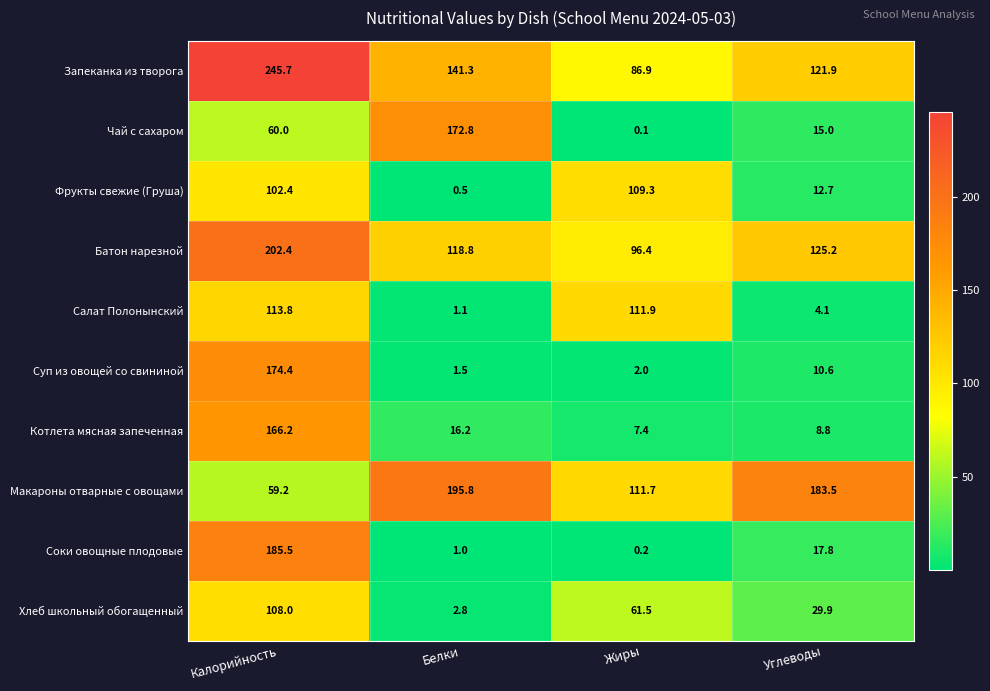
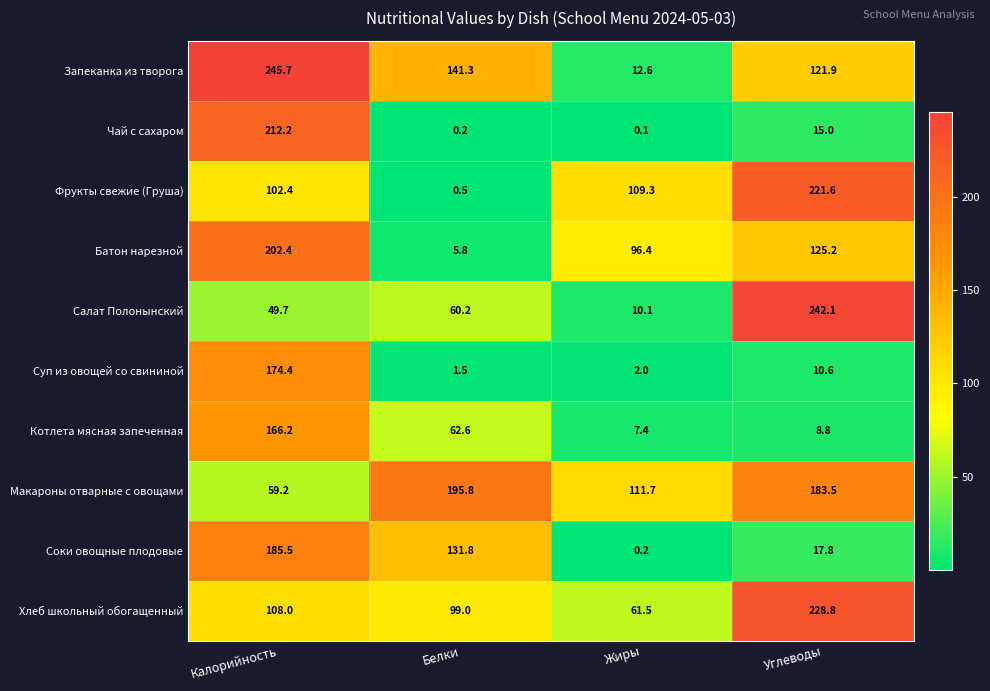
Запеканка из творога, Жиры: 86.9 -> 12.6
Чай с сахаром, Калорийность: 60.0 -> 212.2
Чай с сахаром, Белки: 172.8 -> 0.2
Фрукты свежие (Груша), Углеводы: 12.7 -> 221.6
Батон нарезной, Белки: 118.8 -> 5.8
Салат Полонынский, Калорийность: 113.8 -> 49.7
Салат Полонынский, Белки: 1.1 -> 60.2
Салат Полонынский, Жиры: 111.9 -> 10.1
Салат Полонынский, Углеводы: 4.1 -> 242.1
Котлета мясная запеченная, Белки: 16.2 -> 62.6
Соки овощные плодовые, Белки: 1.0 -> 131.8
Хлеб школьный обогащенный, Белки: 2.8 -> 99.0
Хлеб школьный обогащенный, Углеводы: 29.9 -> 228.8
